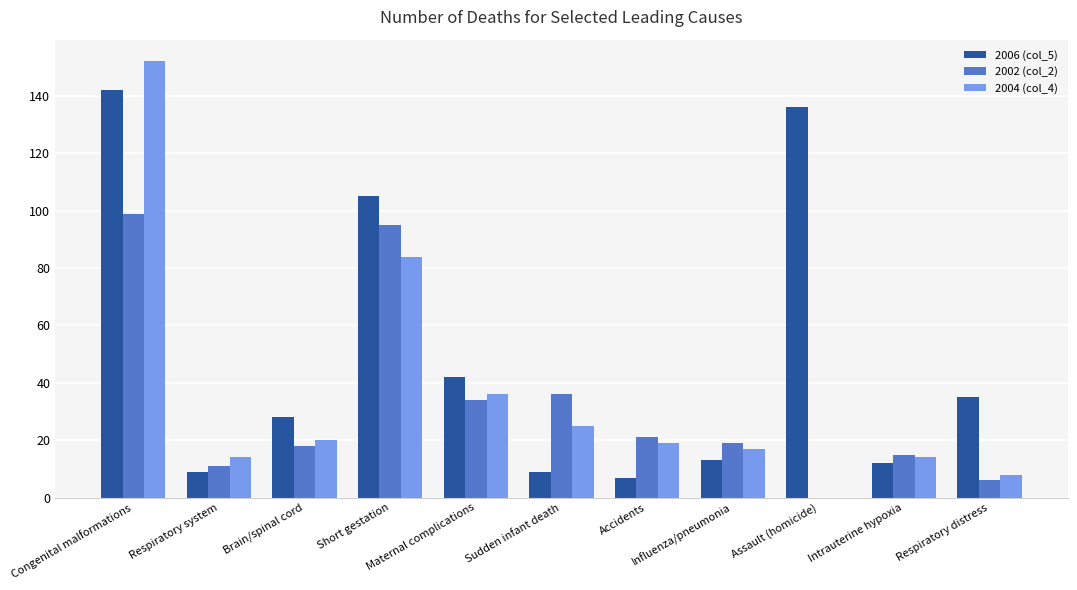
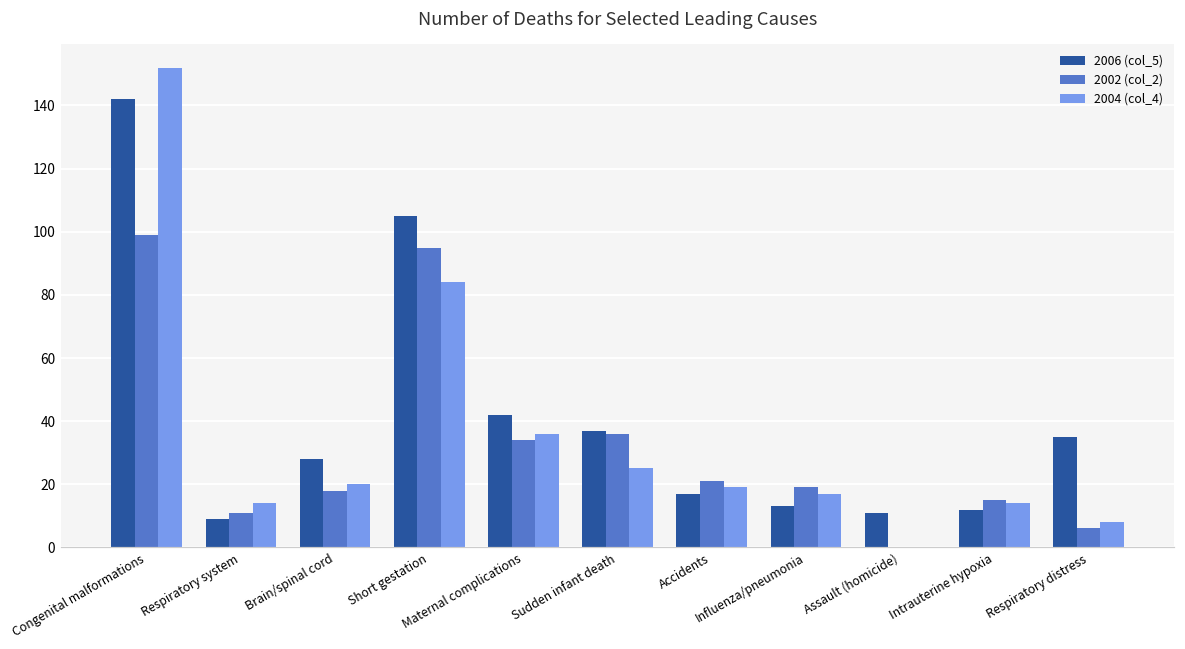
2006 (col_5), Sudden infant death: 9 -> 37
2006 (col_5), Accidents: 7 -> 17
2006 (col_5), Assault (homicide): 136 -> 11
